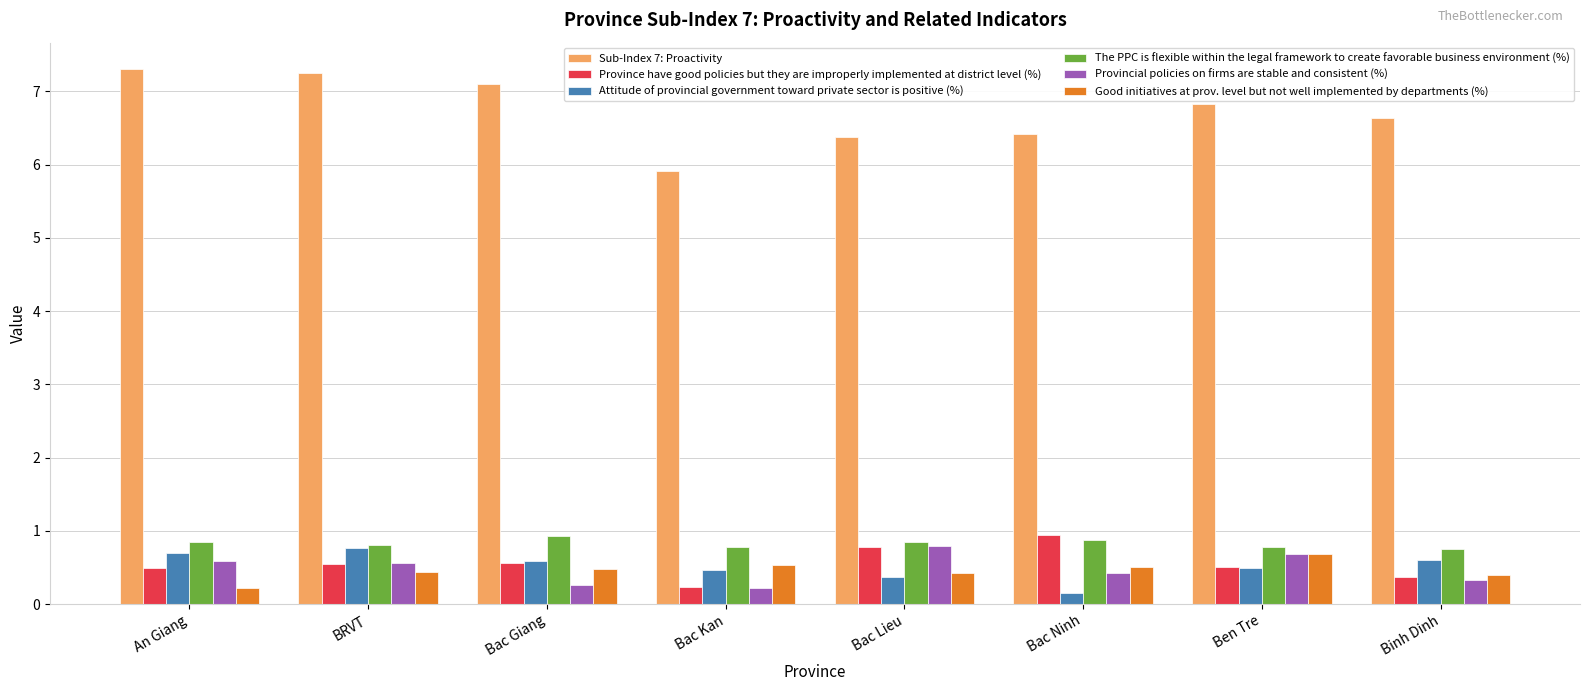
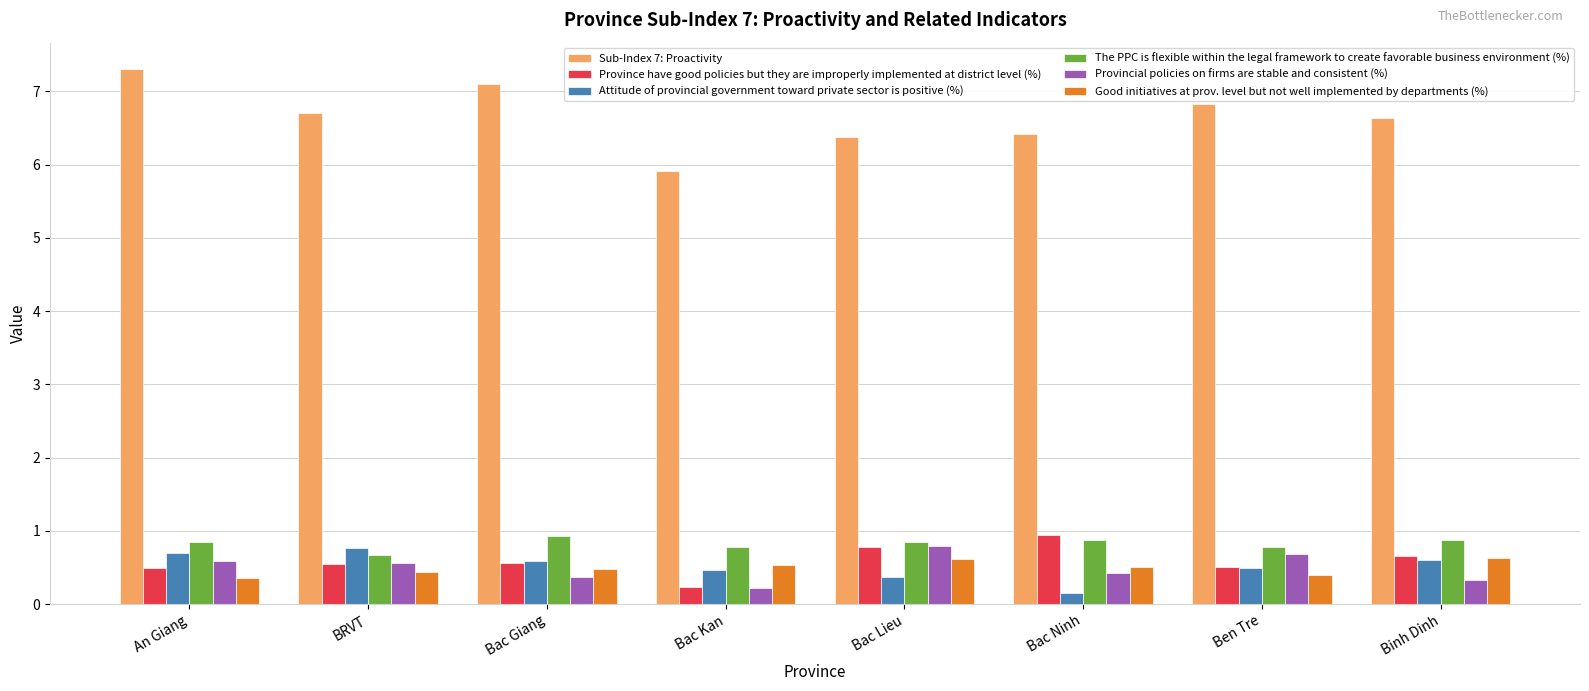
Good initiatives at prov. level but not well implemented by departments (%), An Giang: 0.2 -> 0.4
Sub-Index 7: Proactivity, BRVT: 7.3 -> 6.7
The PPC is flexible within the legal framework to create favorable business environment (%), BRVT: 0.8 -> 0.7
Provincial policies on firms are stable and consistent (%), Bac Giang: 0.3 -> 0.4
Good initiatives at prov. level but not well implemented by departments (%), Bac Lieu: 0.4 -> 0.6
Good initiatives at prov. level but not well implemented by departments (%), Ben Tre: 0.7 -> 0.4
Province have good policies but they are improperly implemented at district level (%), Binh Dinh: 0.4 -> 0.7
The PPC is flexible within the legal framework to create favorable business environment (%), Binh Dinh: 0.8 -> 0.9
Good initiatives at prov. level but not well implemented by departments (%), Binh Dinh: 0.4 -> 0.6
